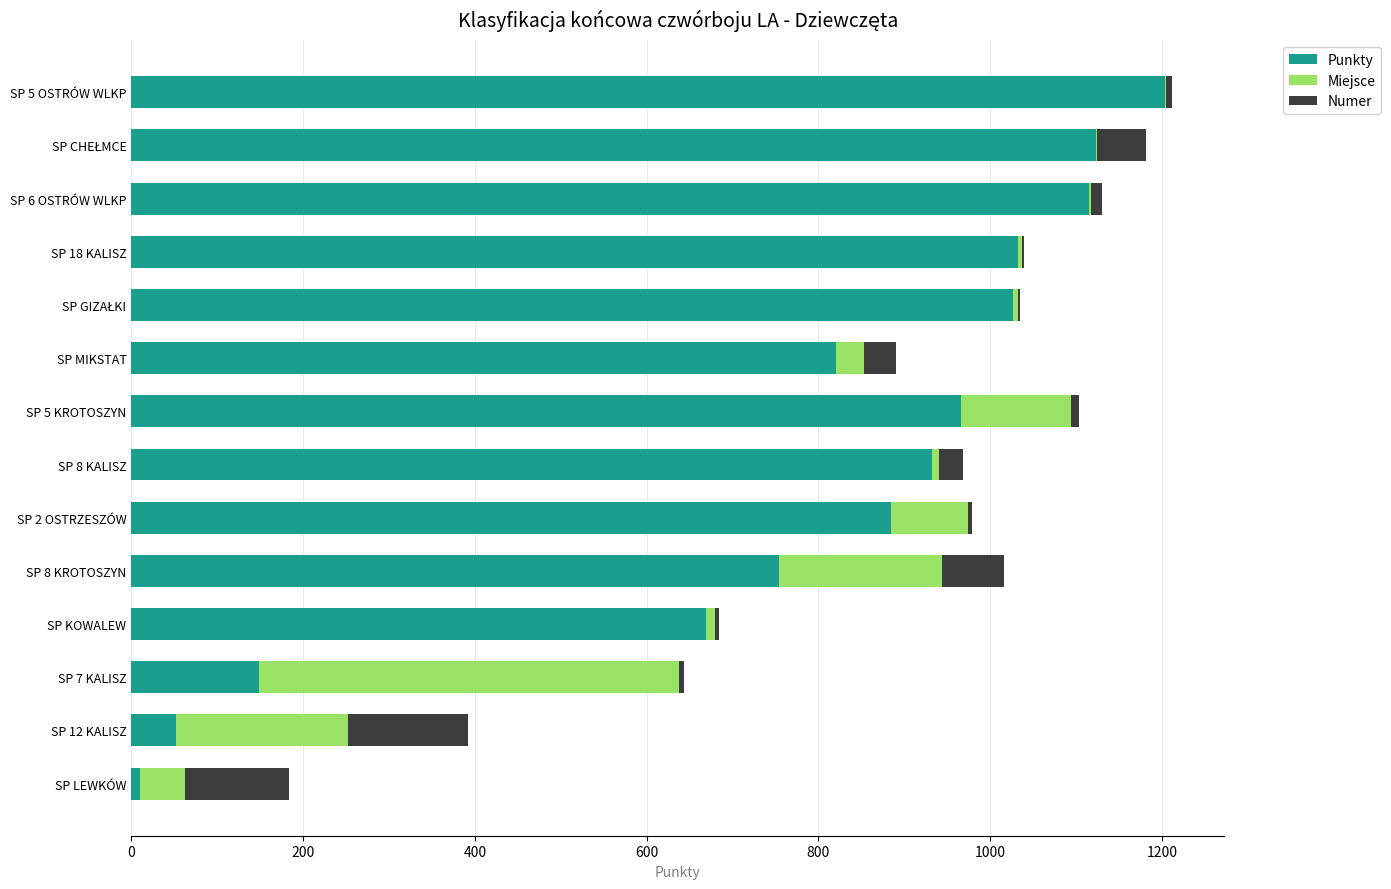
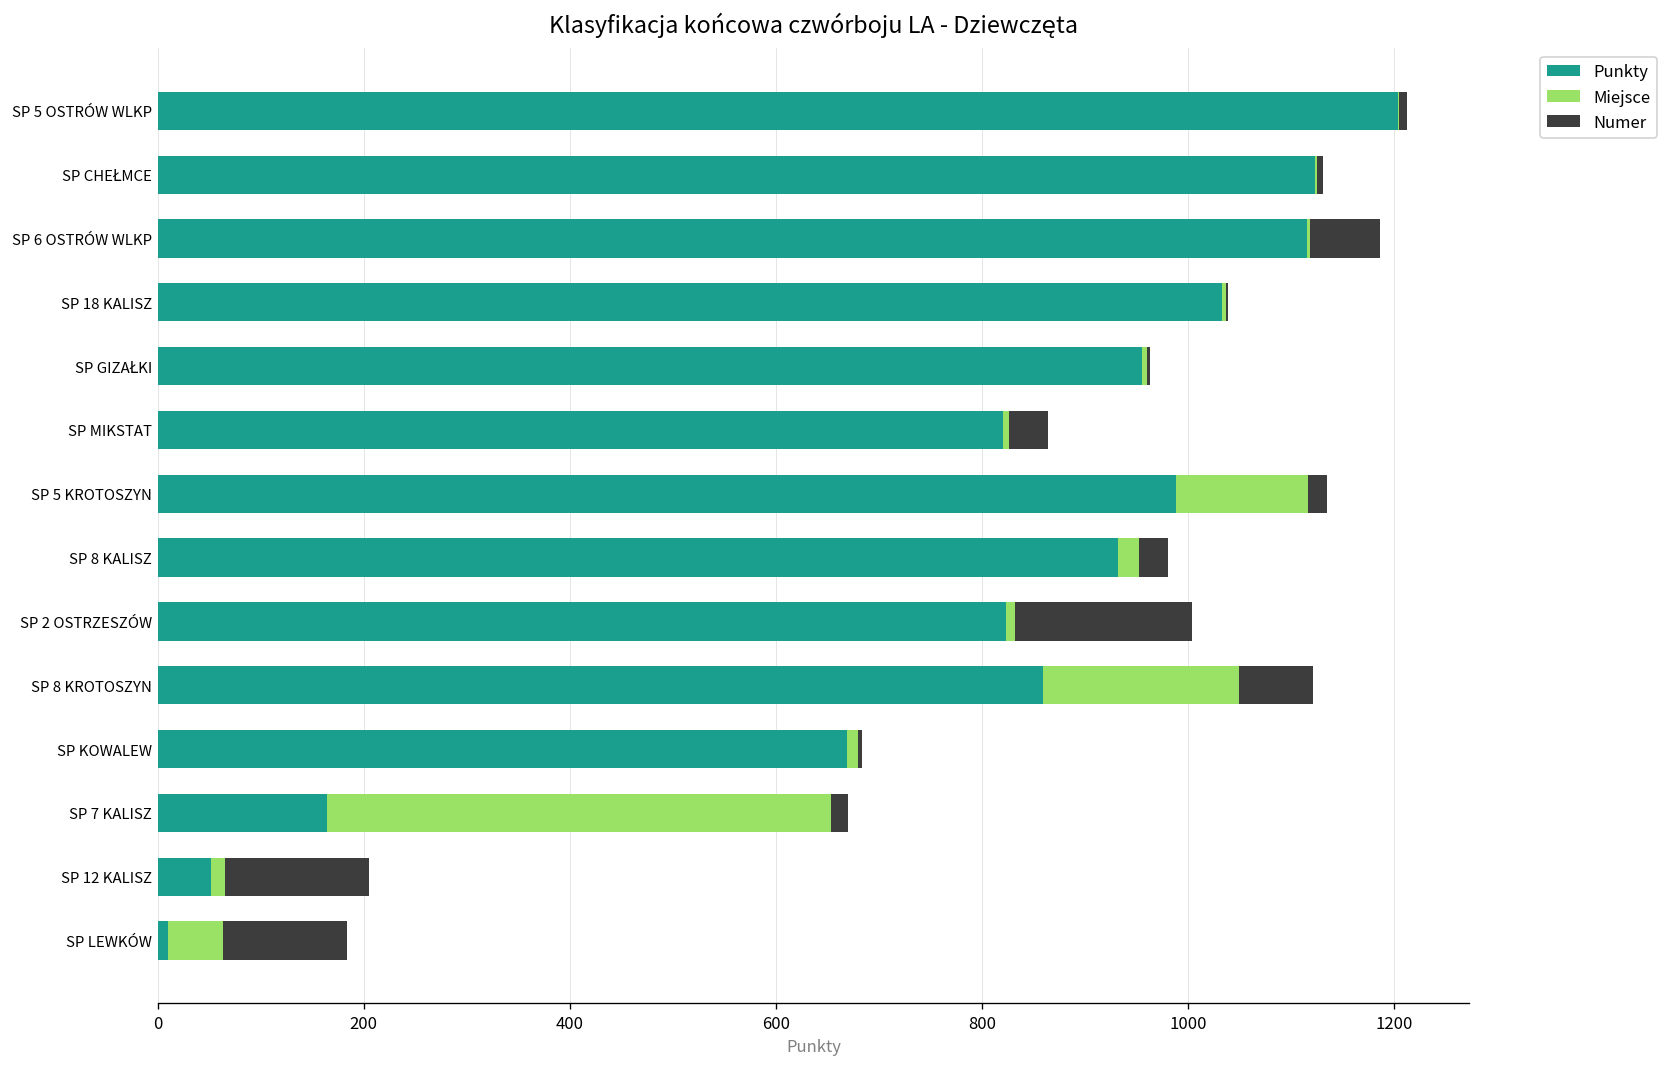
Numer, SP CHEŁMCE: 60 -> 10
Numer, SP 6 OSTRÓW WLKP: 10 -> 70
Punkty, SP GIZAŁKI: 1030 -> 960
Miejsce, SP MIKSTAT: 30 -> 10
Punkty, SP 5 KROTOSZYN: 970 -> 990
Numer, SP 5 KROTOSZYN: 10 -> 20
Miejsce, SP 8 KALISZ: 10 -> 20
Punkty, SP 2 OSTRZESZÓW: 890 -> 820
Miejsce, SP 2 OSTRZESZÓW: 90 -> 10
Numer, SP 2 OSTRZESZÓW: 10 -> 170
Punkty, SP 8 KROTOSZYN: 750 -> 860
Punkty, SP 7 KALISZ: 150 -> 160
Numer, SP 7 KALISZ: 10 -> 20
Miejsce, SP 12 KALISZ: 200 -> 10
